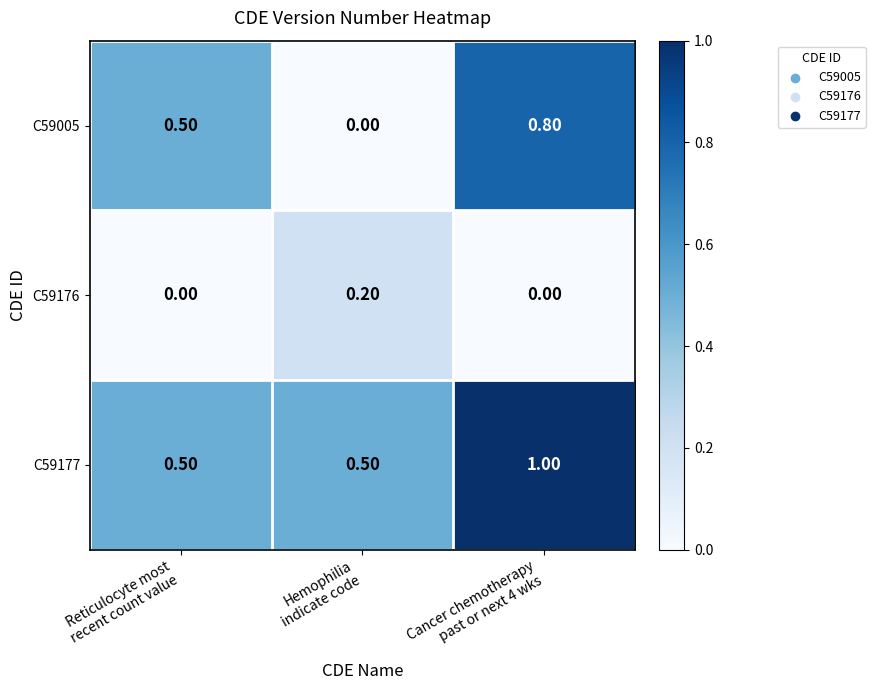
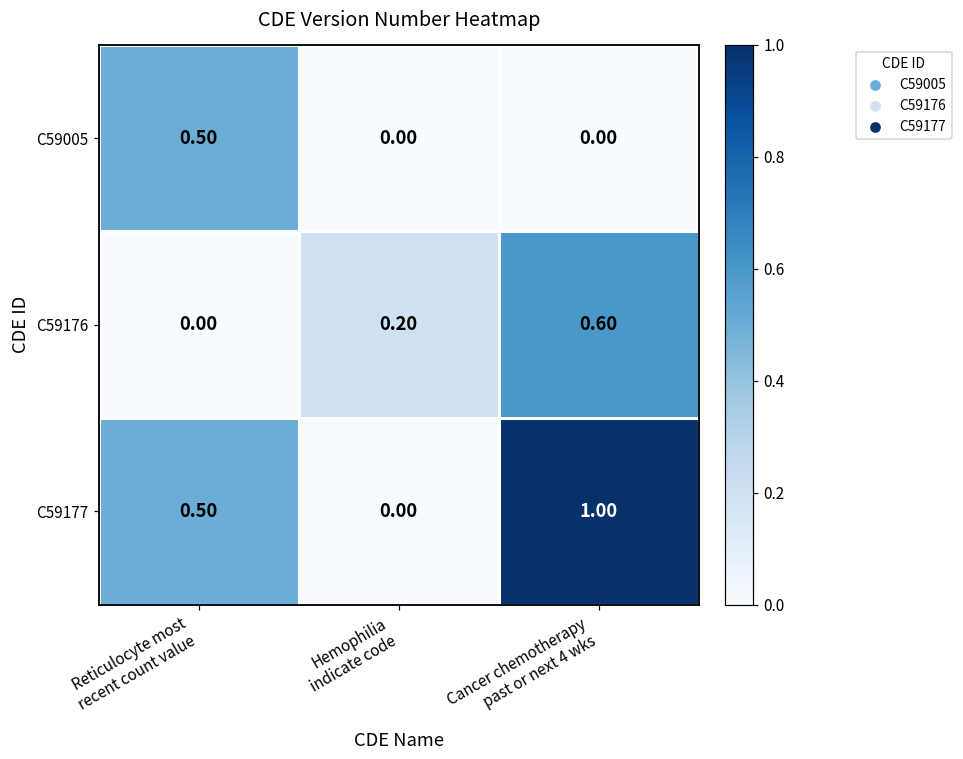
C59005, Cancer chemotherapy past or next 4 wks: 0.80 -> 0.00
C59176, Cancer chemotherapy past or next 4 wks: 0.00 -> 0.60
C59177, Hemophilia indicate code: 0.50 -> 0.00
